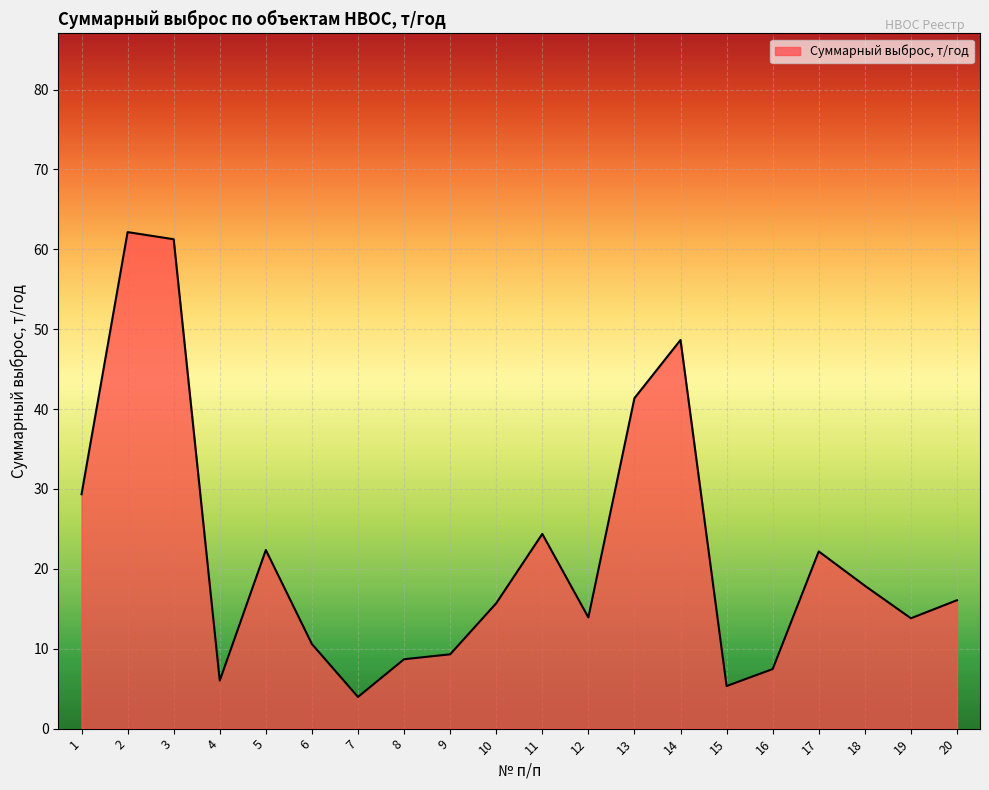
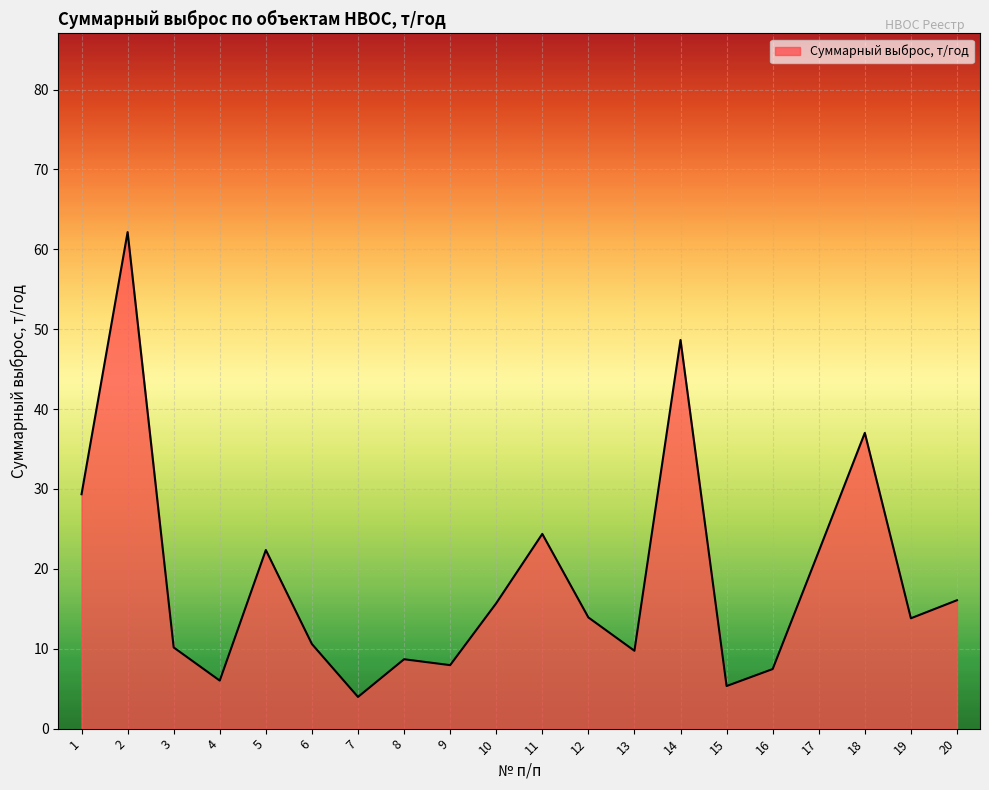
3: 61 -> 10
9: 9 -> 8
13: 41 -> 10
18: 18 -> 37
